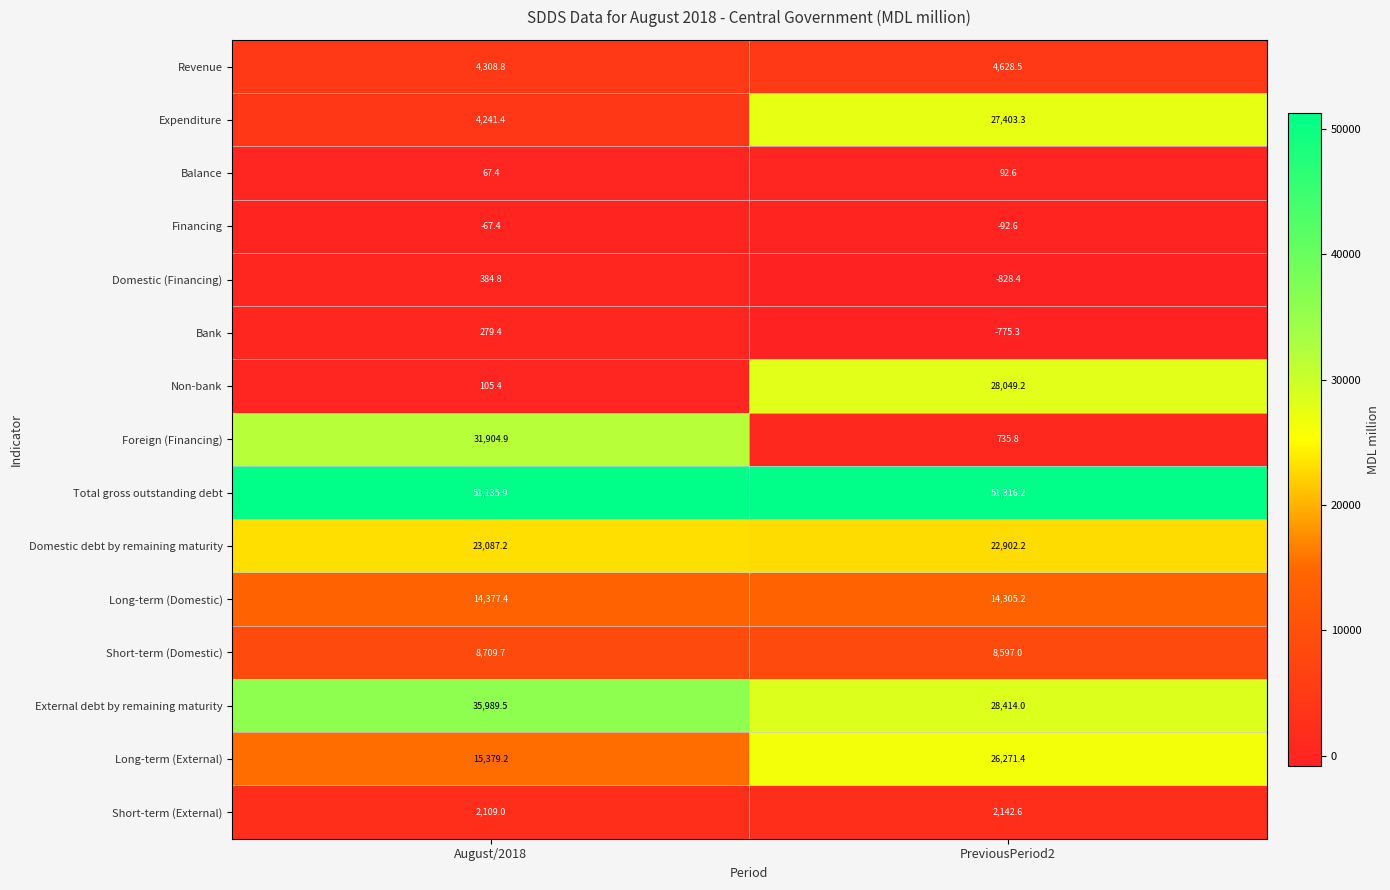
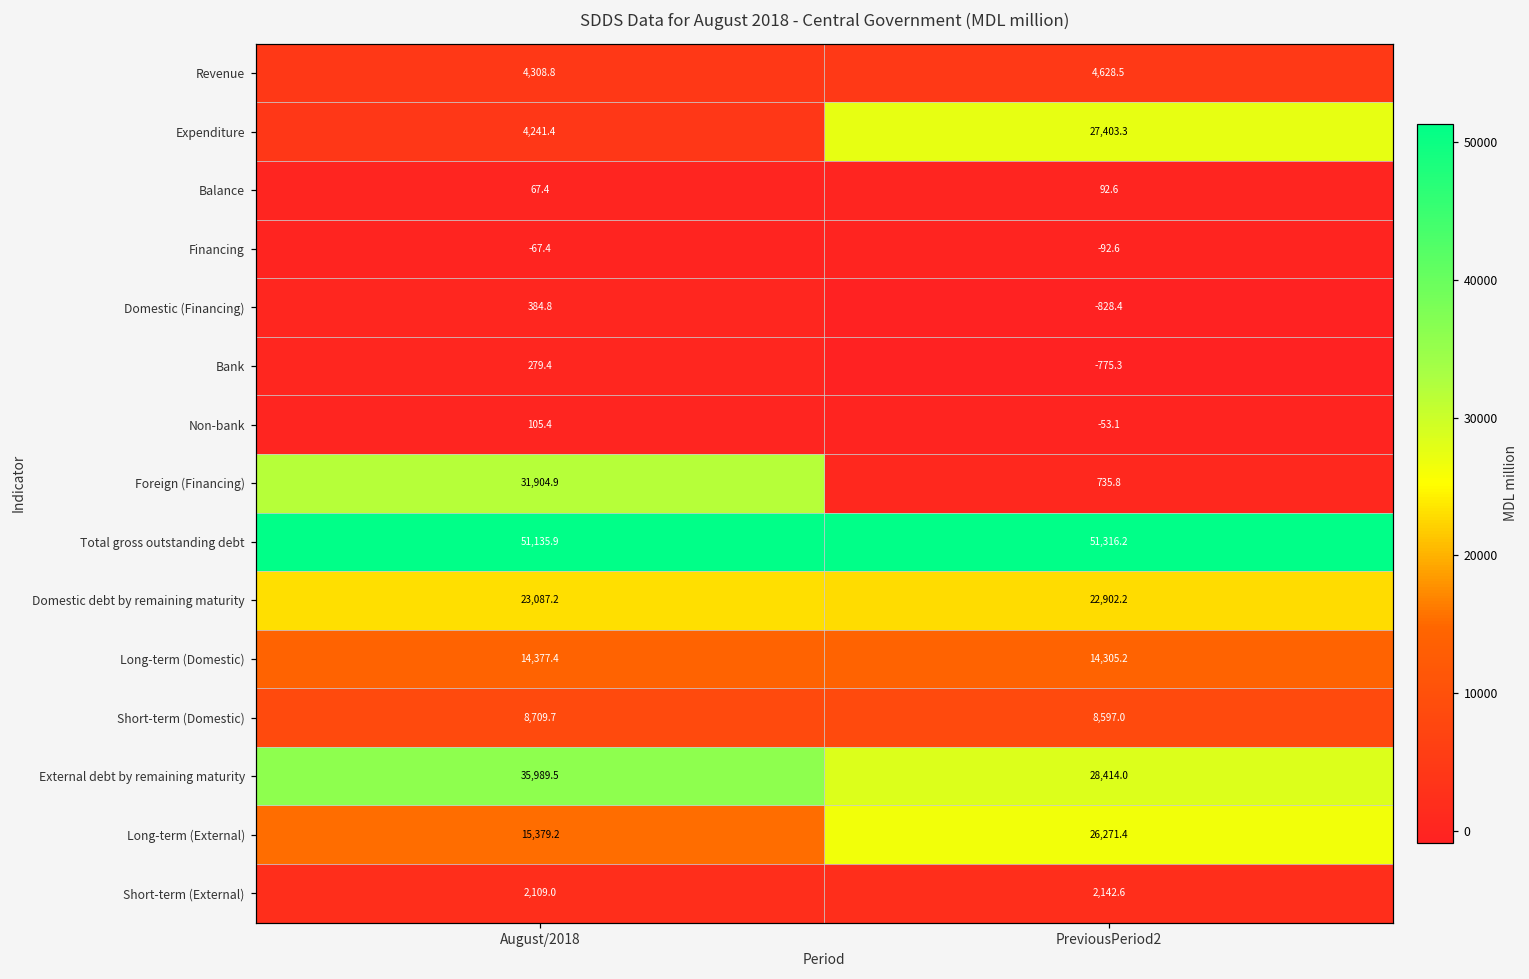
Non-bank, PreviousPeriod2: 28,049.2 -> -53.1
